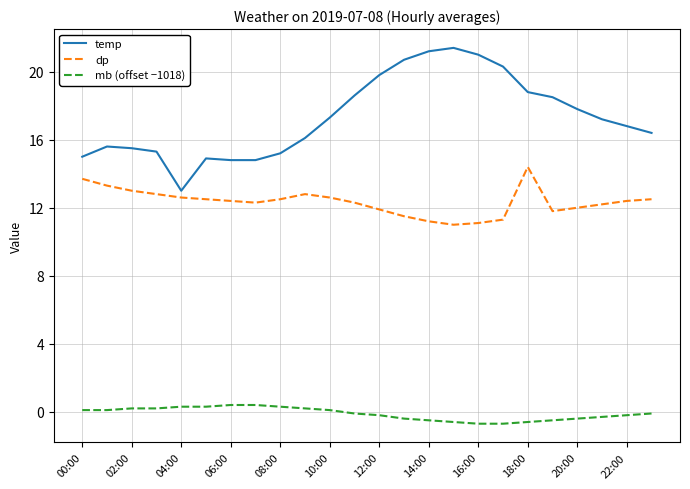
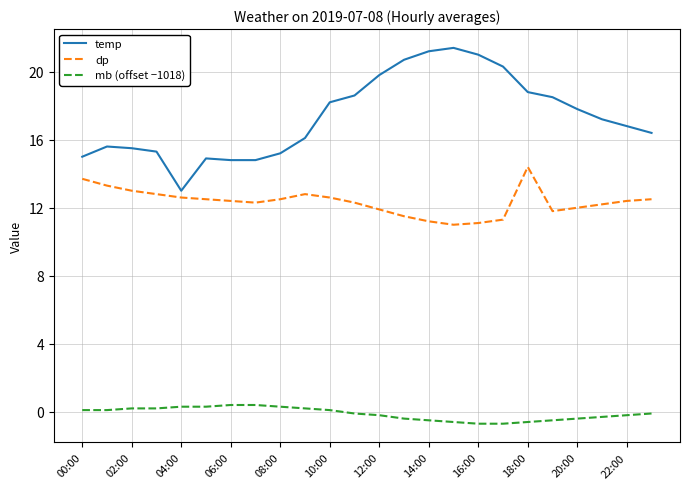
temp, 10:00: 17.3 -> 18.2
